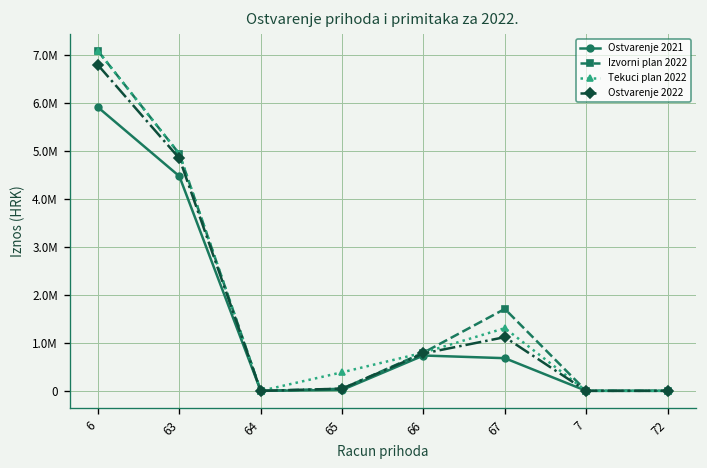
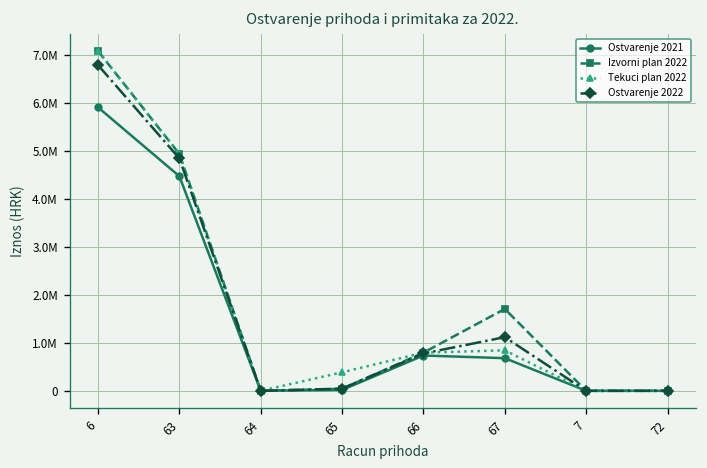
Tekuci plan 2022, 67: 1300000 -> 800000
